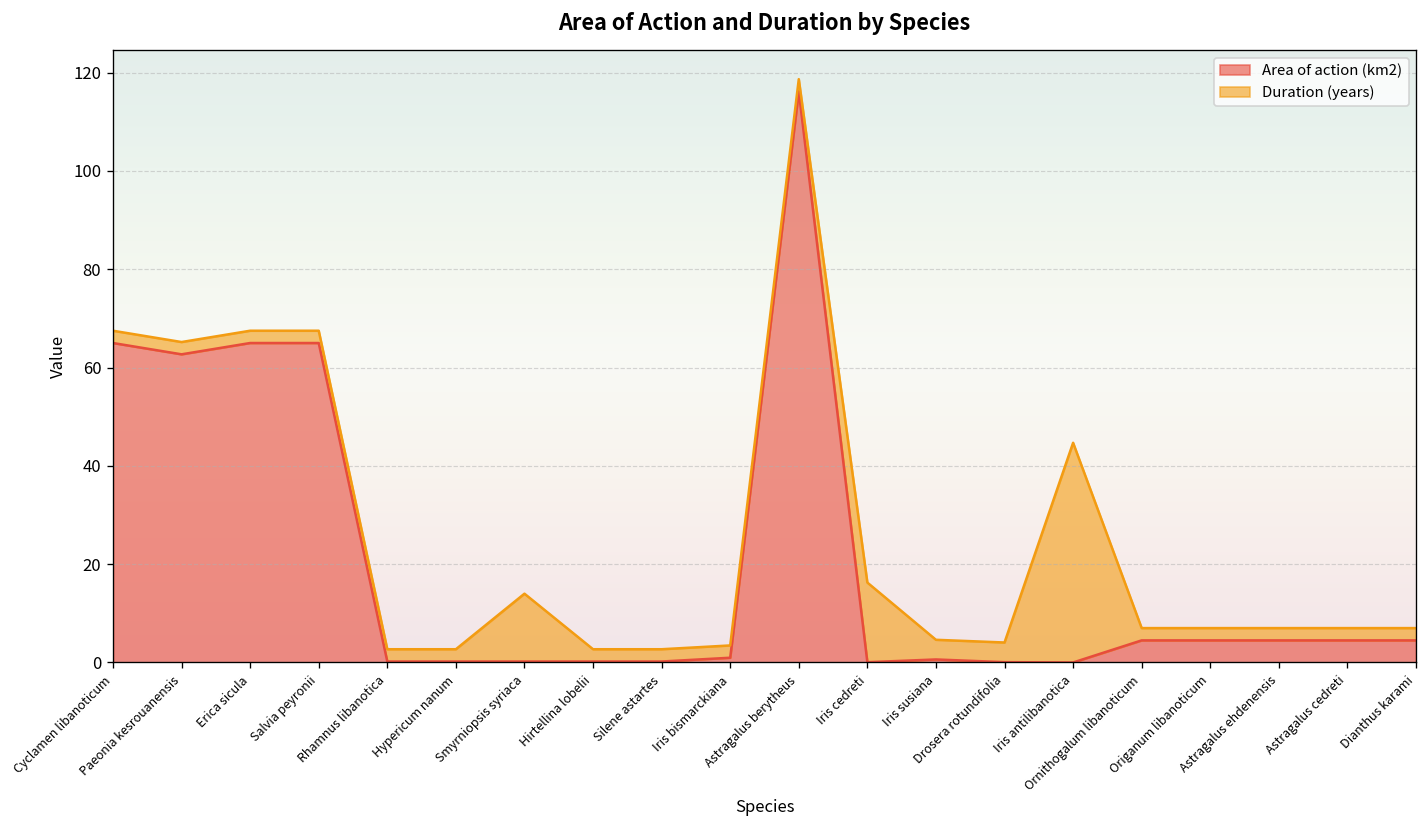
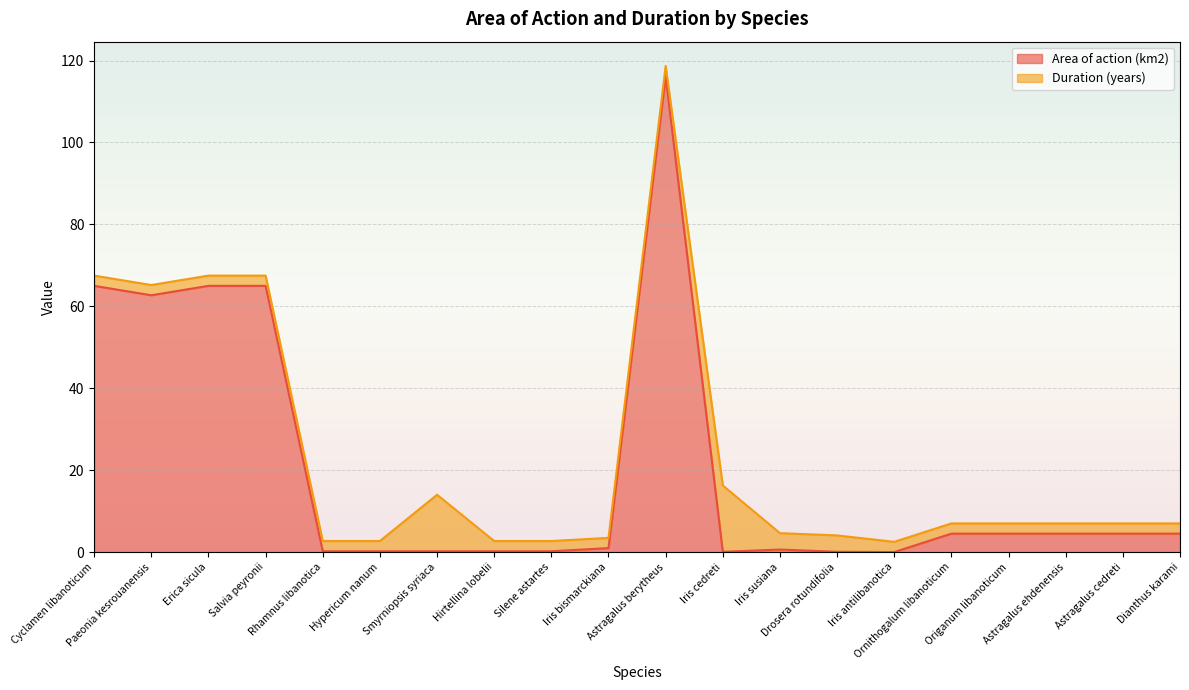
Duration (years), Iris antilibanotica: 45 -> 3
